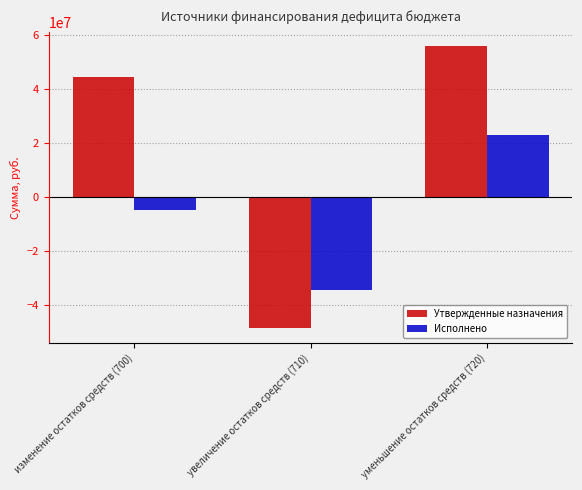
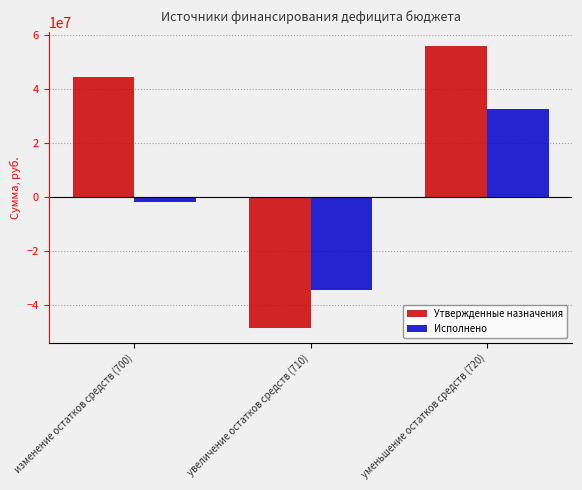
Исполнено, изменение остатков средств (700): -5000000 -> -2000000
Исполнено, уменьшение остатков средств (720): 23000000 -> 33000000
